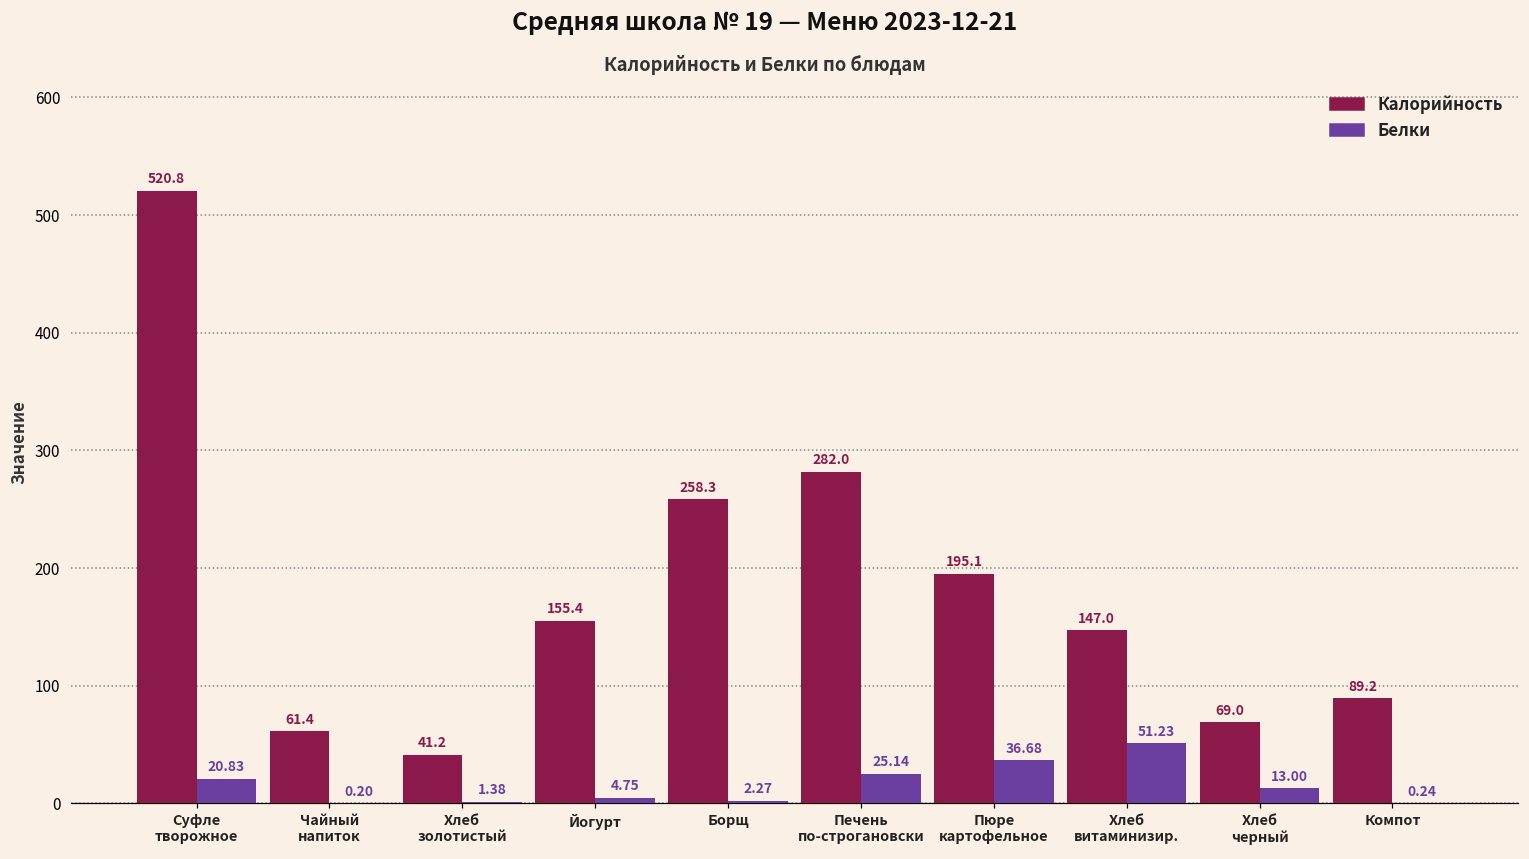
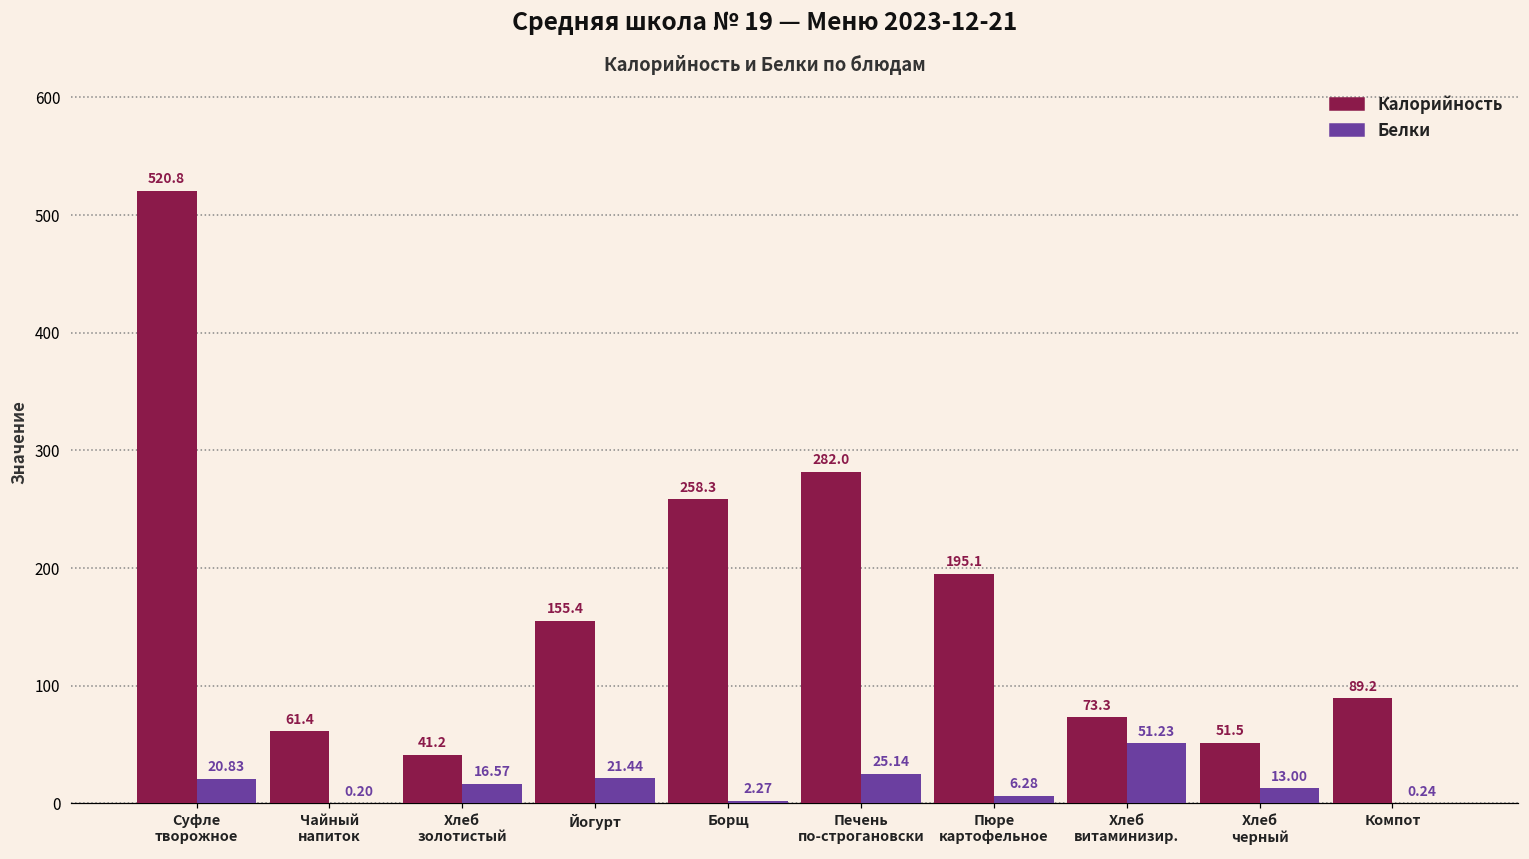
Белки, Хлеб золотистый: 1.38 -> 16.57
Белки, Йогурт: 4.75 -> 21.44
Белки, Пюре картофельное: 36.68 -> 6.28
Калорийность, Хлеб витаминизир.: 147.0 -> 73.3
Калорийность, Хлеб черный: 69.0 -> 51.5
